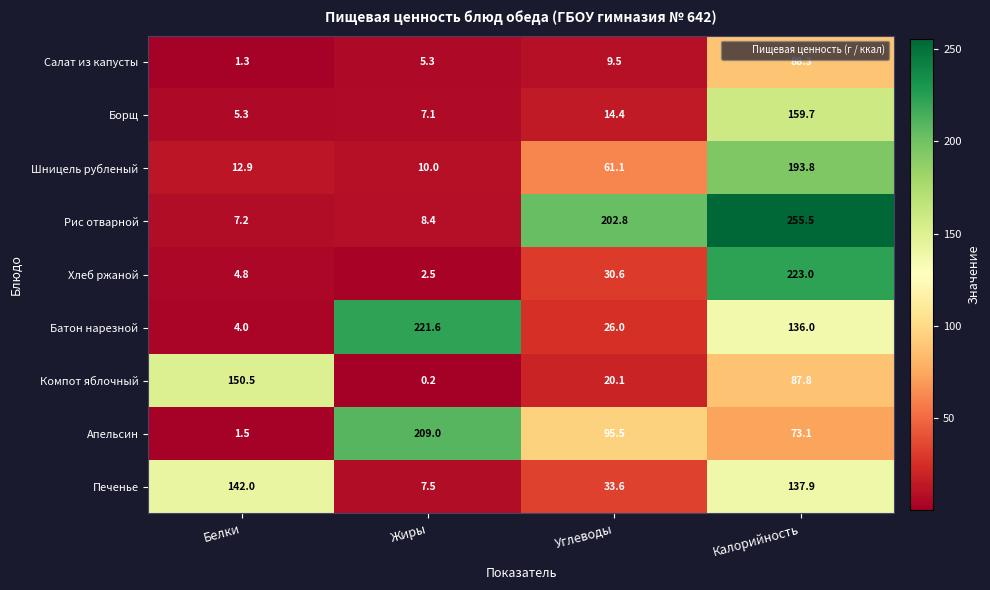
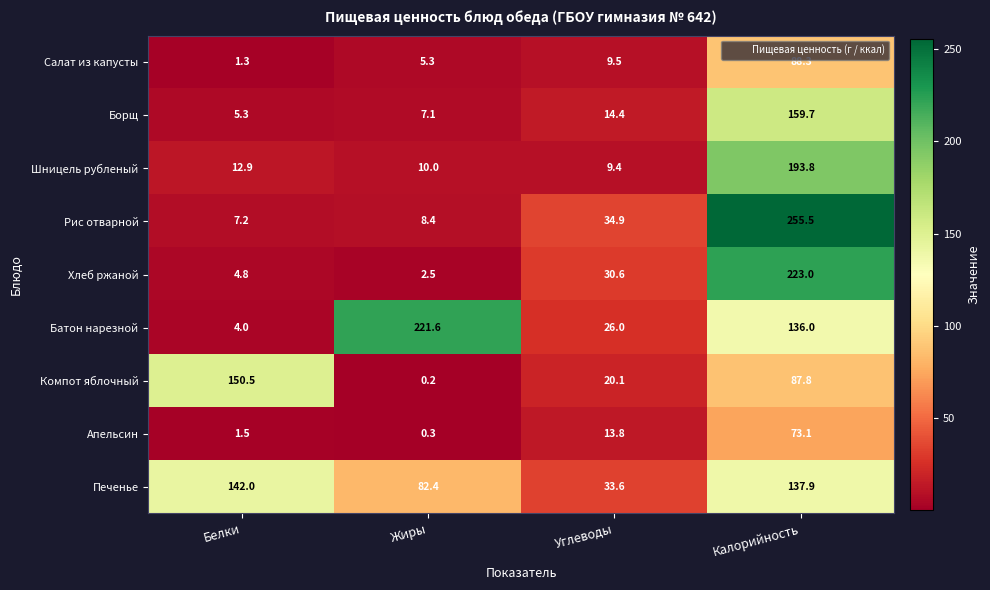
Шницель рубленый, Углеводы: 61.1 -> 9.4
Рис отварной, Углеводы: 202.8 -> 34.9
Апельсин, Жиры: 209.0 -> 0.3
Апельсин, Углеводы: 95.5 -> 13.8
Печенье, Жиры: 7.5 -> 82.4
